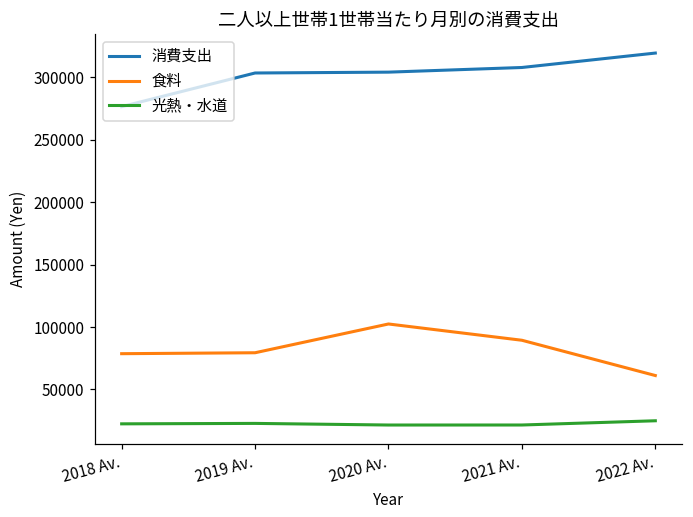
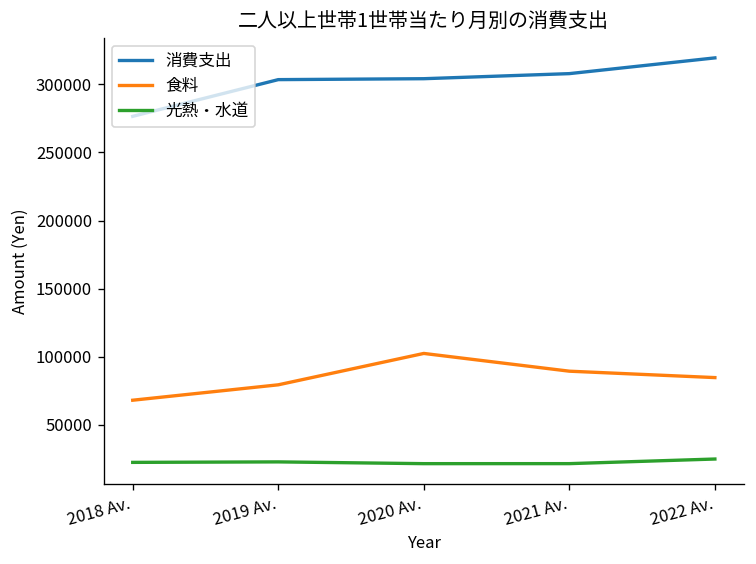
食料, 2018 Av.: 79000 -> 68000
食料, 2022 Av.: 61000 -> 85000
